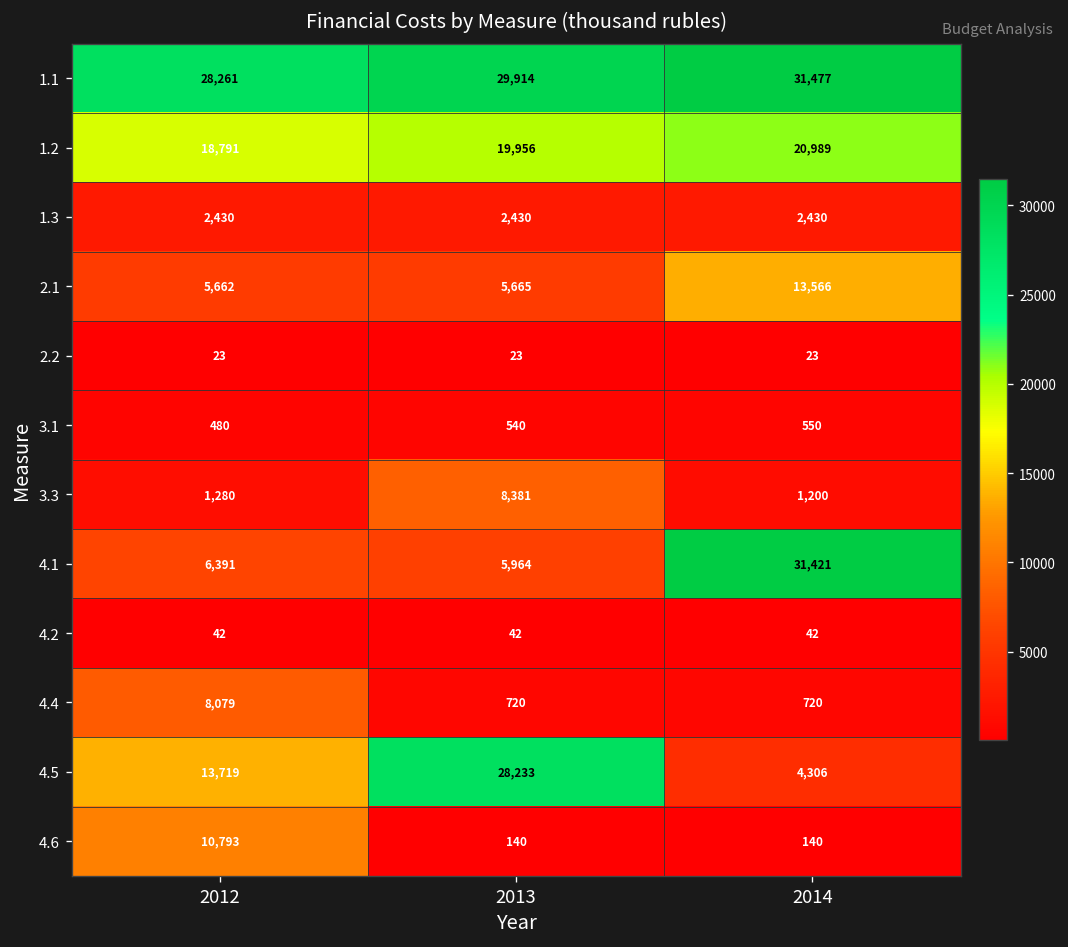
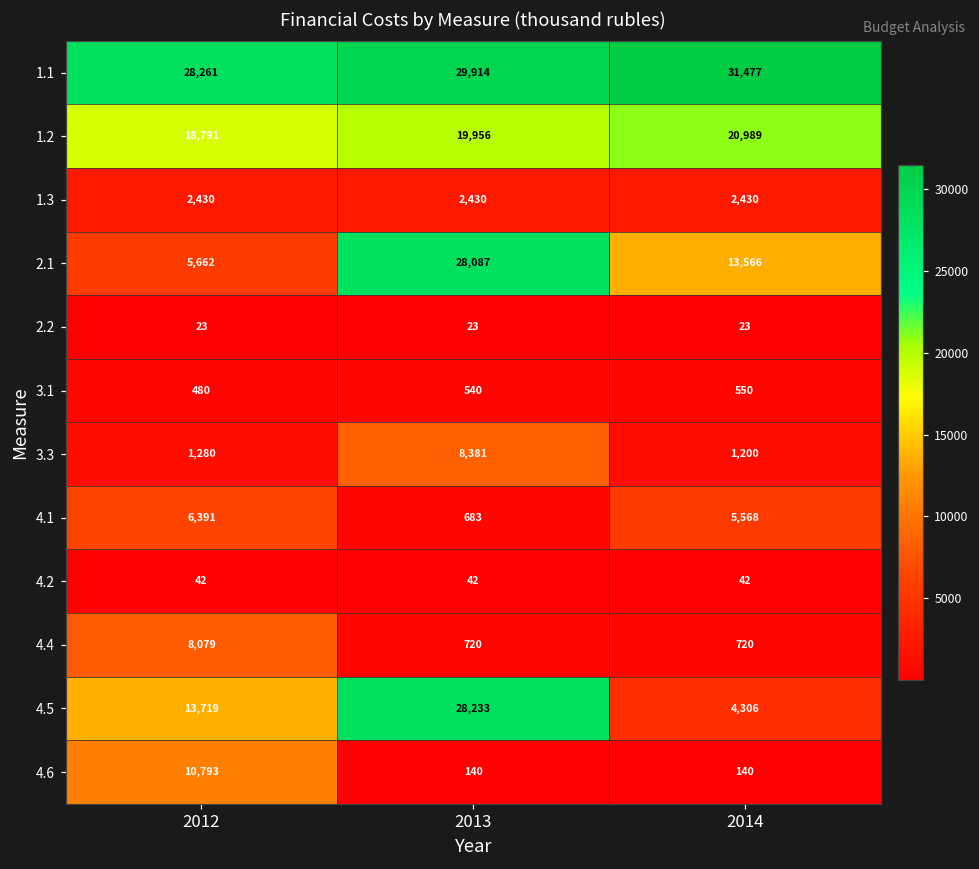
2.1, 2013: 5,665 -> 28,087
4.1, 2013: 5,964 -> 683
4.1, 2014: 31,421 -> 5,568
